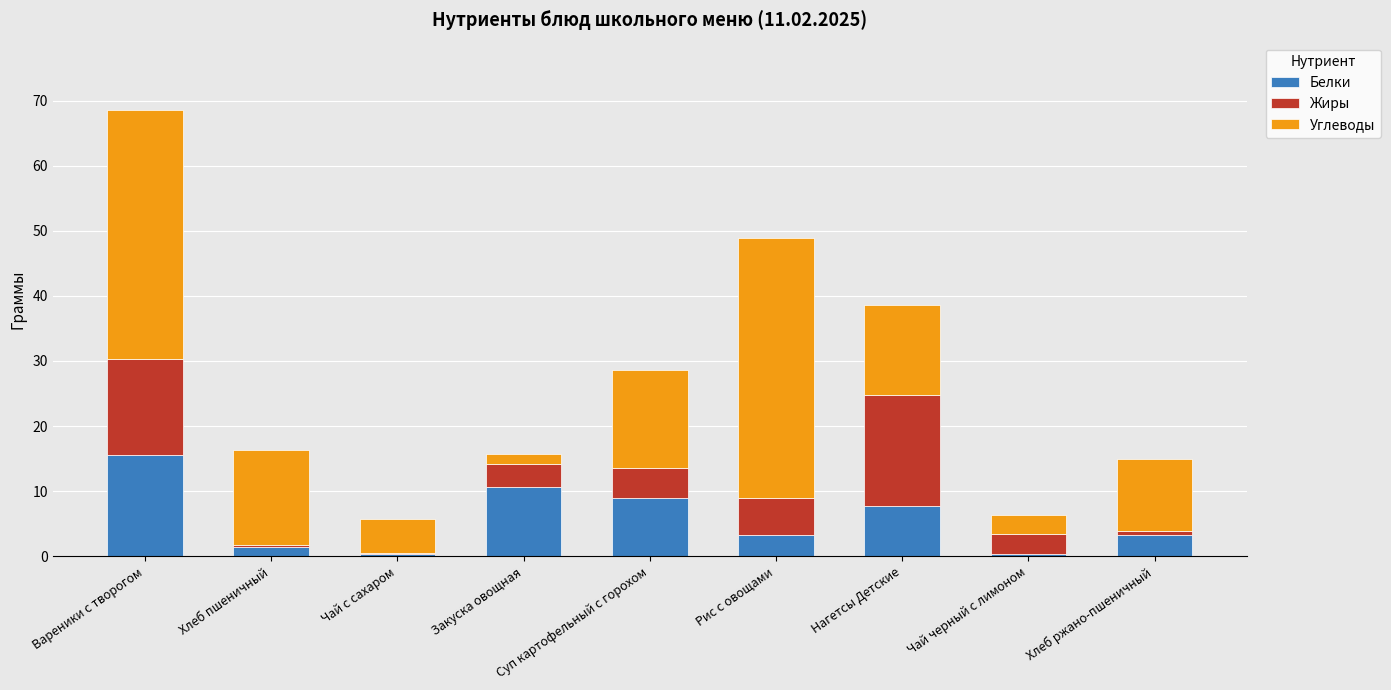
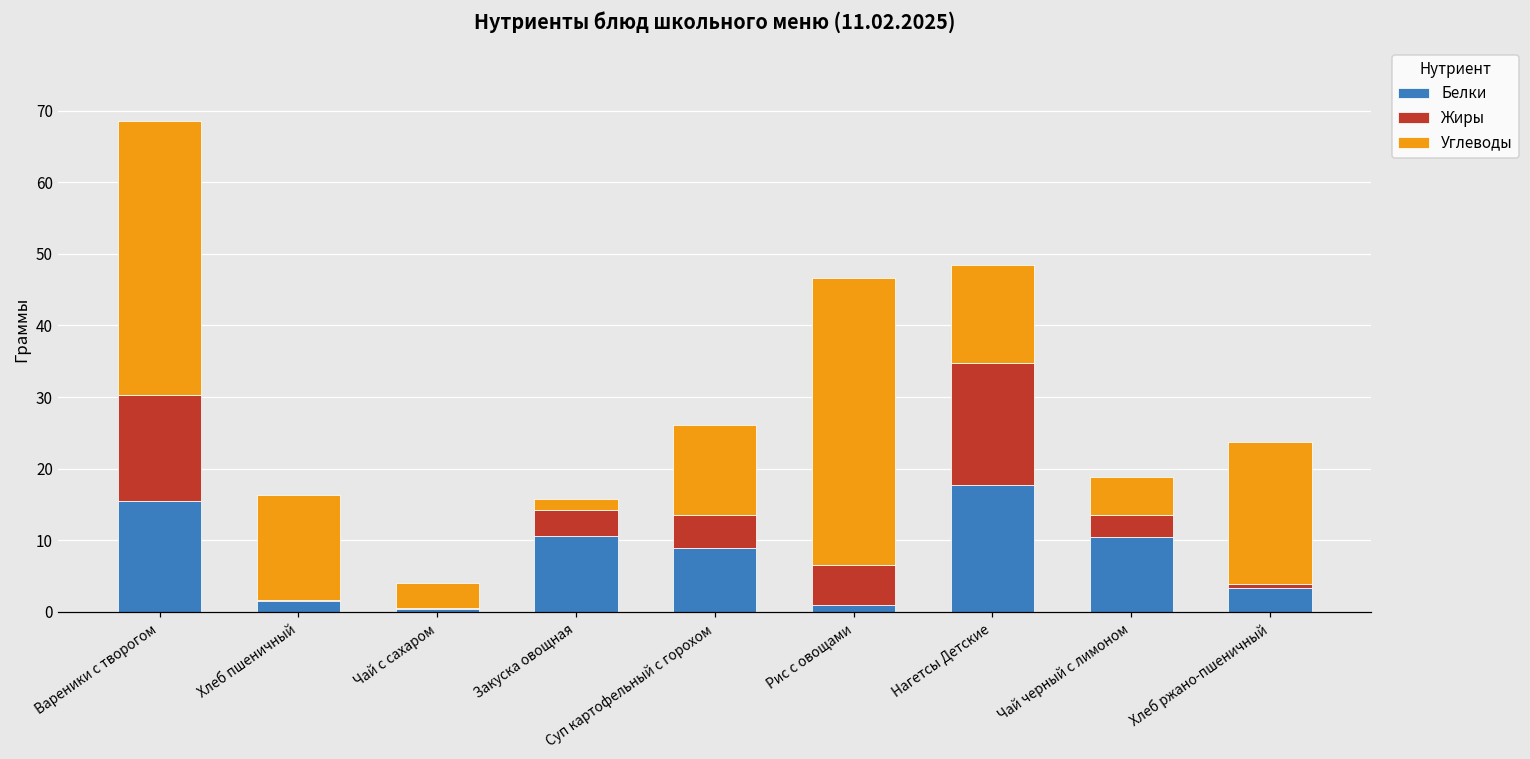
Углеводы, Чай с сахаром: 5 -> 4
Углеводы, Суп картофельный с горохом: 15 -> 12
Белки, Рис с овощами: 3 -> 1
Белки, Нагетсы Детские: 8 -> 18
Белки, Чай черный с лимоном: 0 -> 11
Углеводы, Чай черный с лимоном: 3 -> 5
Углеводы, Хлеб ржано-пшеничный: 11 -> 20
